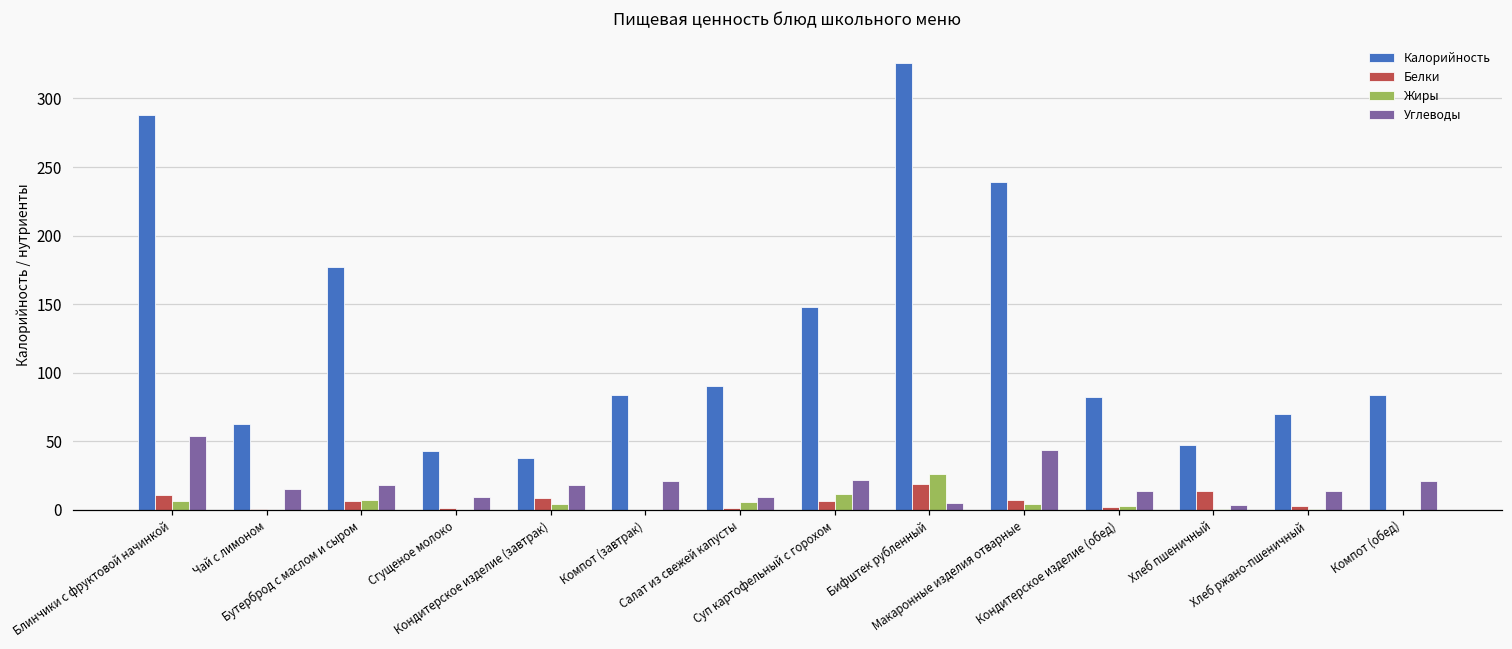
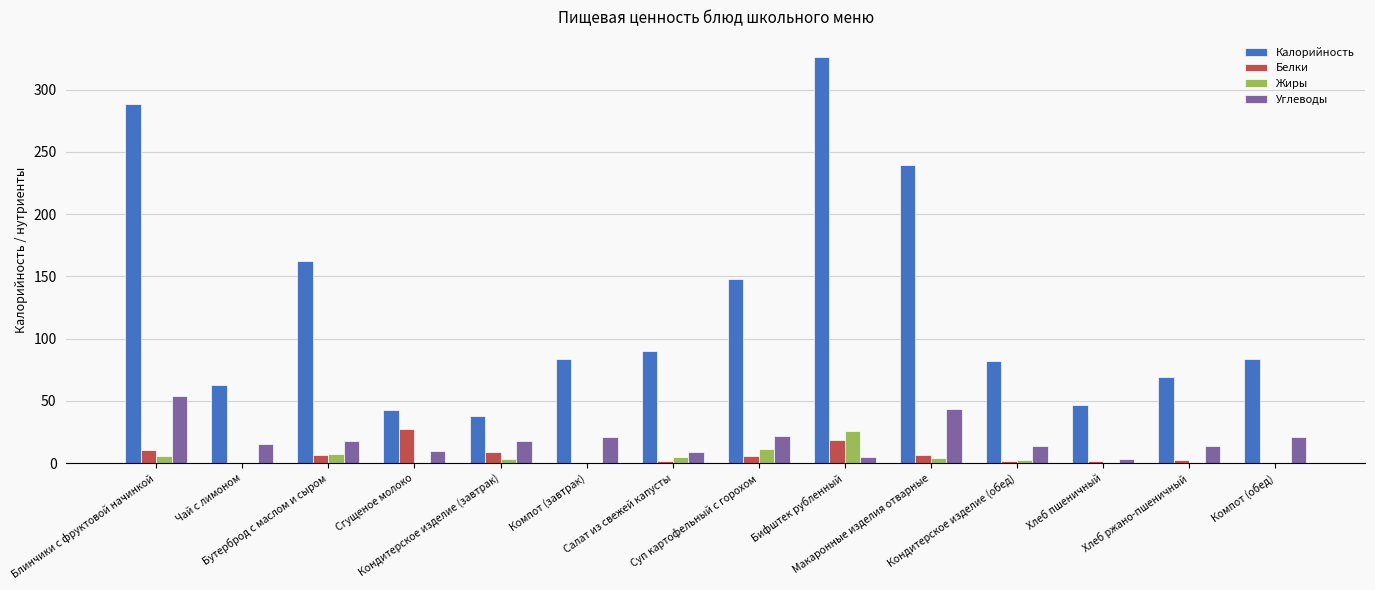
Калорийность, Бутерброд с маслом и сыром: 177 -> 162
Белки, Сгущеное молоко: 1 -> 27
Белки, Хлеб пшеничный: 13 -> 2
